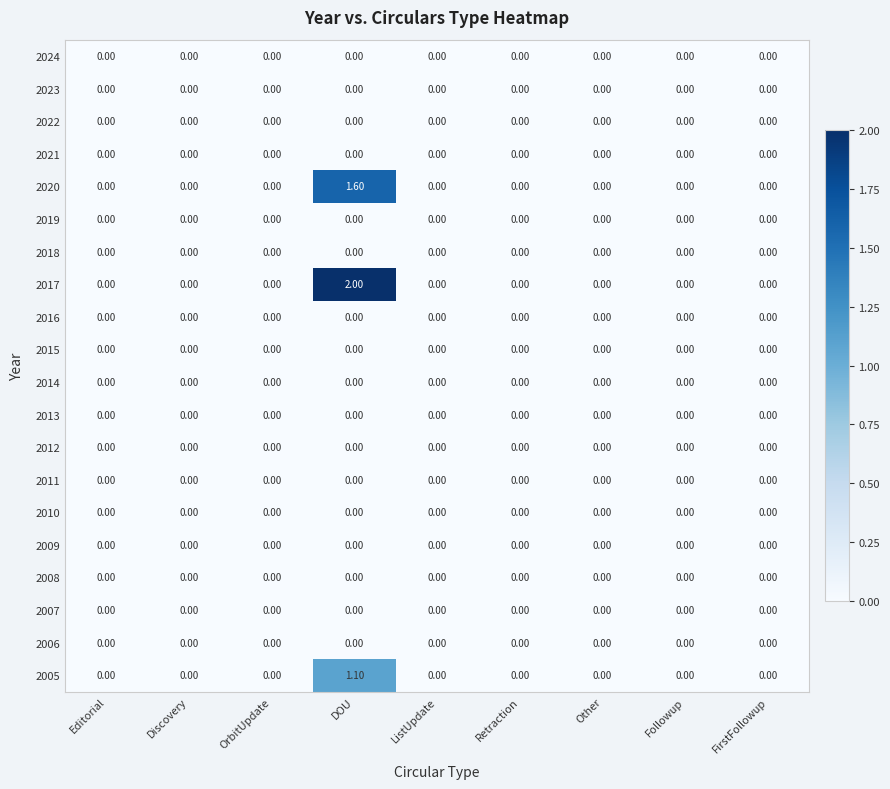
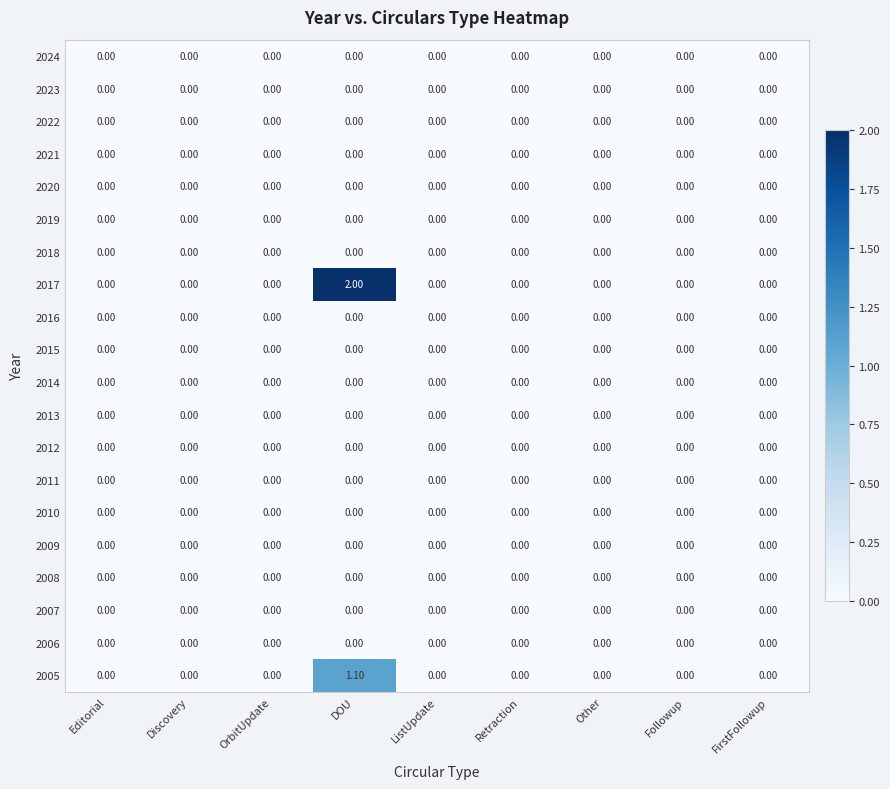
2020, DOU: 1.60 -> 0.00
